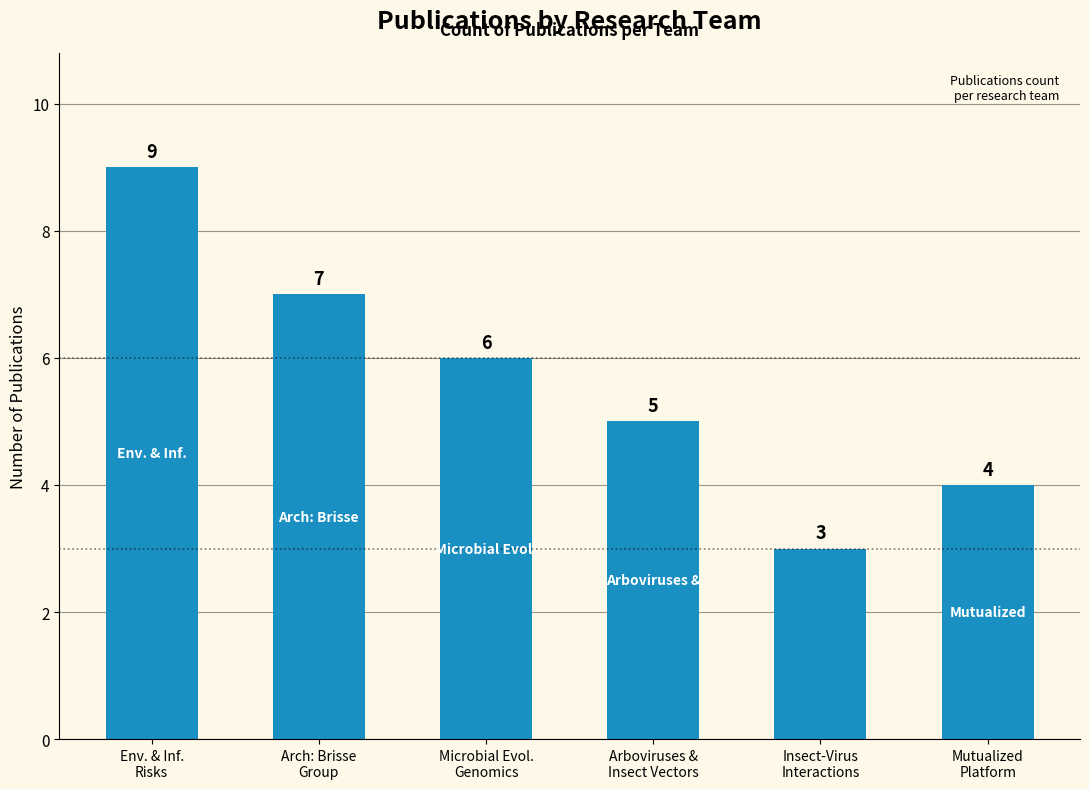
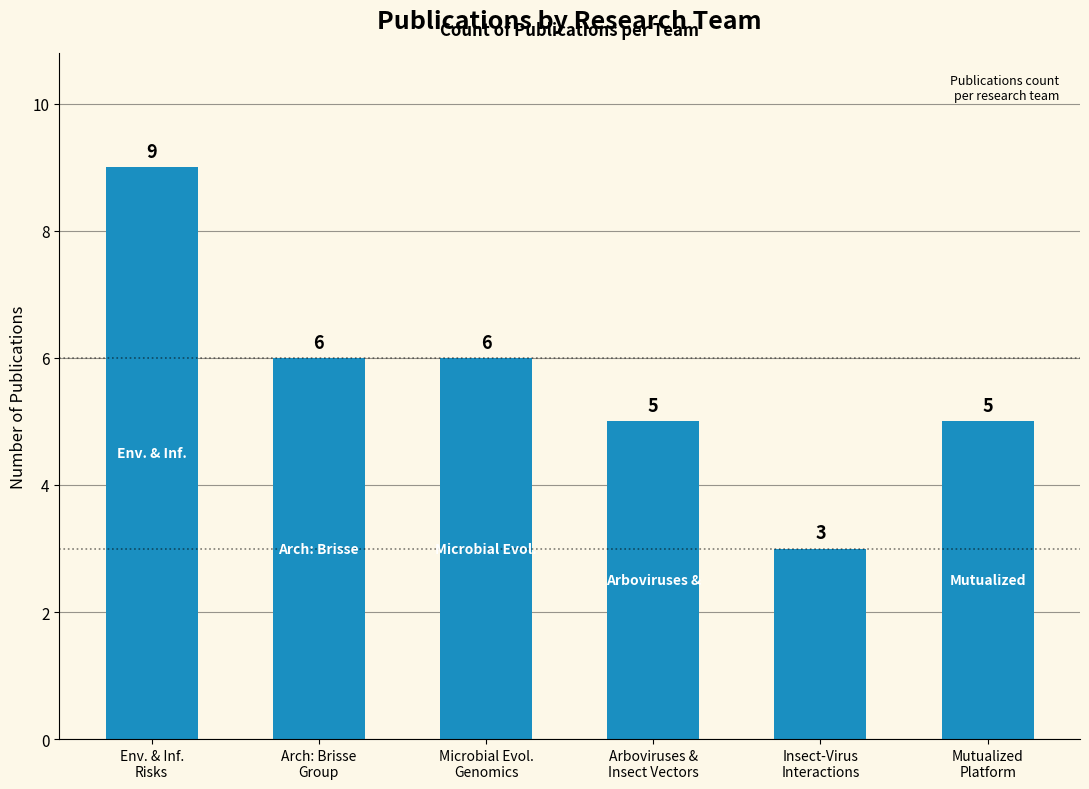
Arch: Brisse Group: 7 -> 6
Mutualized Platform: 4 -> 5
